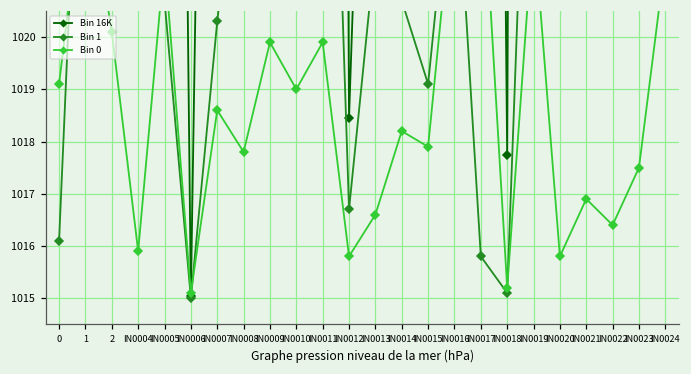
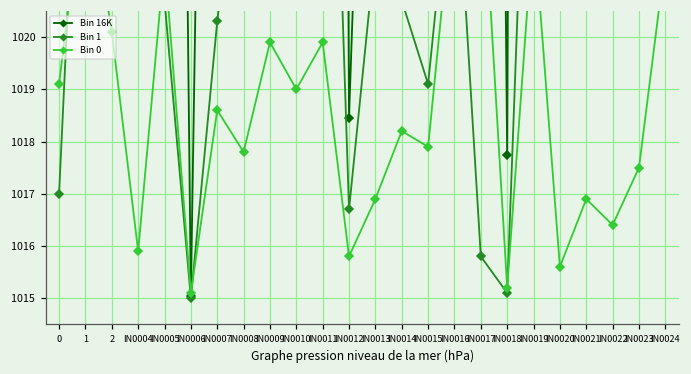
Bin 1, 0: 1016.1 -> 1017.0
Bin 0, IN0013: 1016.6 -> 1016.9
Bin 0, IN0020: 1015.8 -> 1015.6
